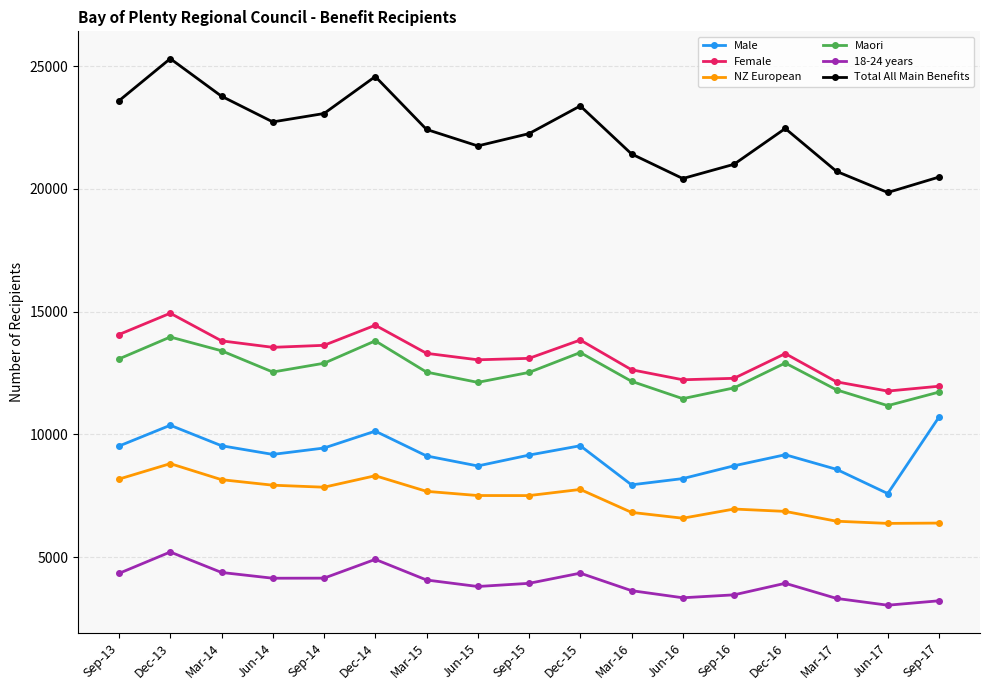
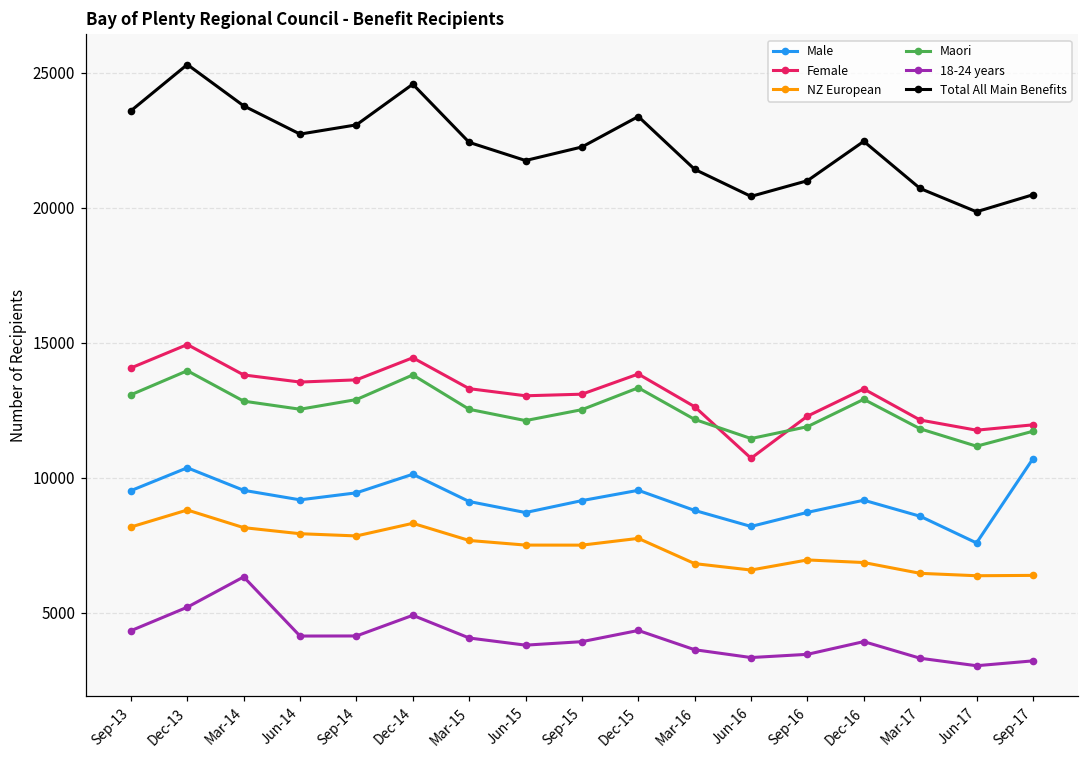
Maori, Mar-14: 13400 -> 12800
18-24 years, Mar-14: 4400 -> 6300
Male, Mar-16: 7900 -> 8800
Female, Jun-16: 12200 -> 10700
